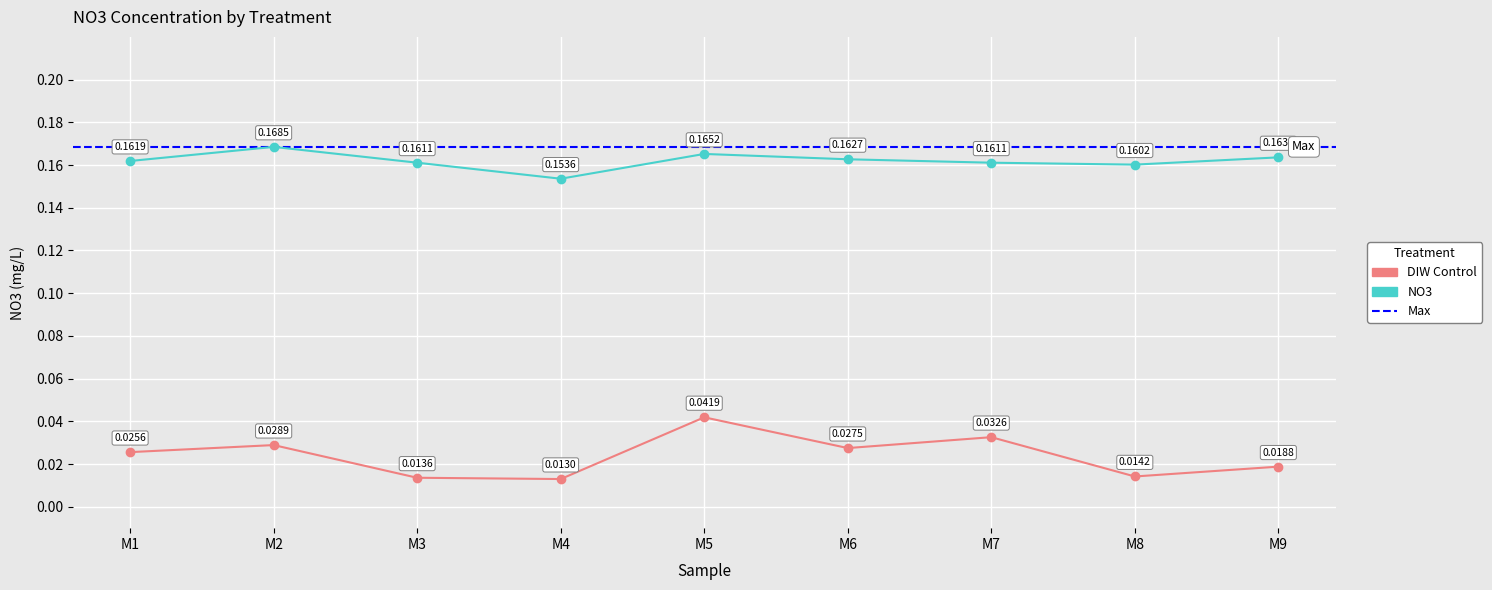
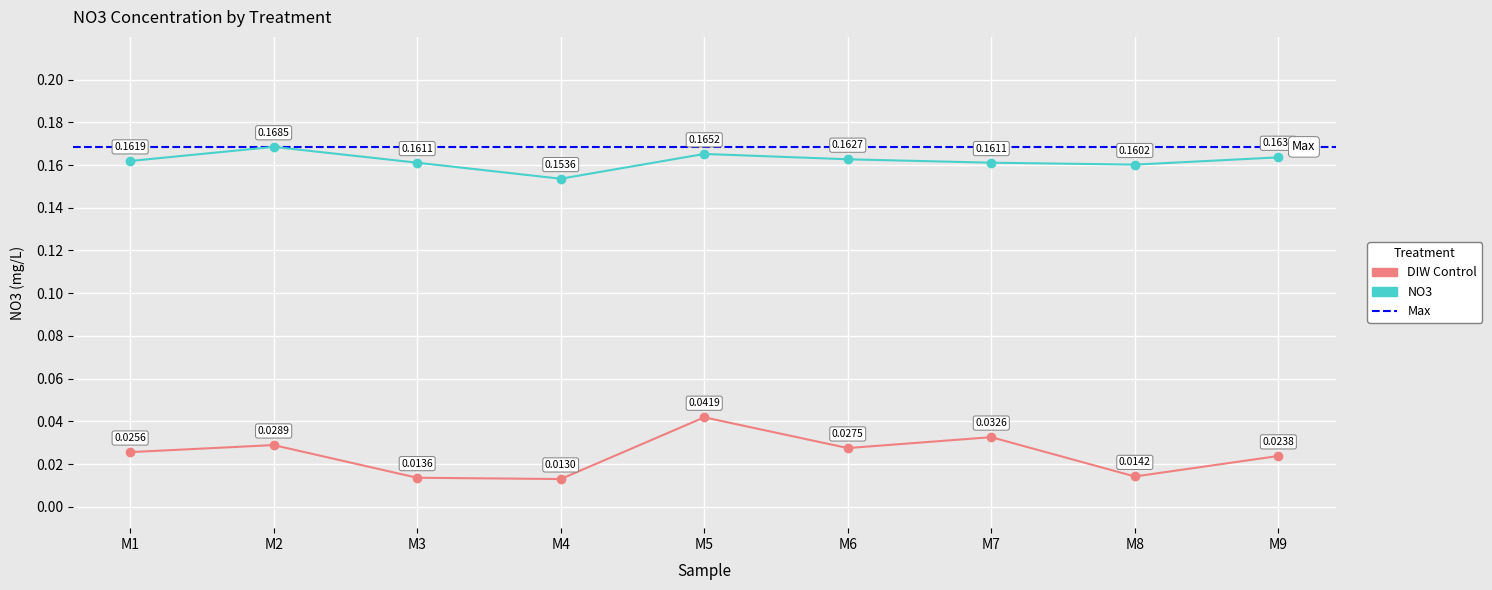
DIW Control, M9: 0.0188 -> 0.0238
